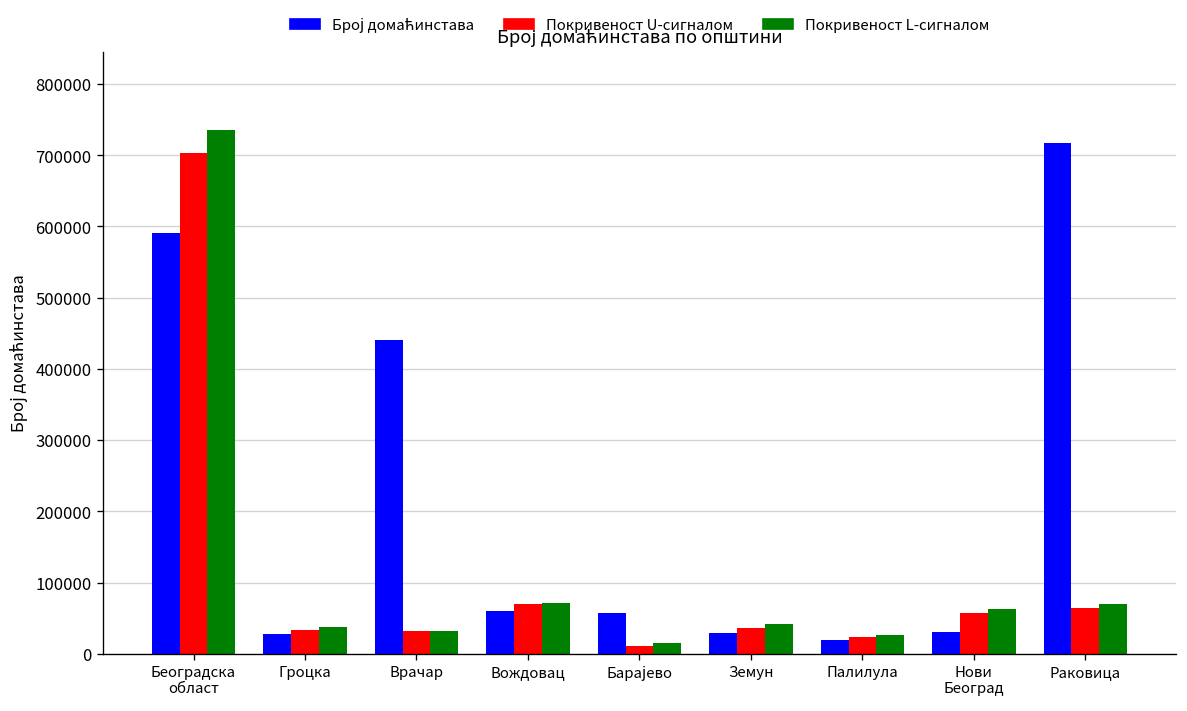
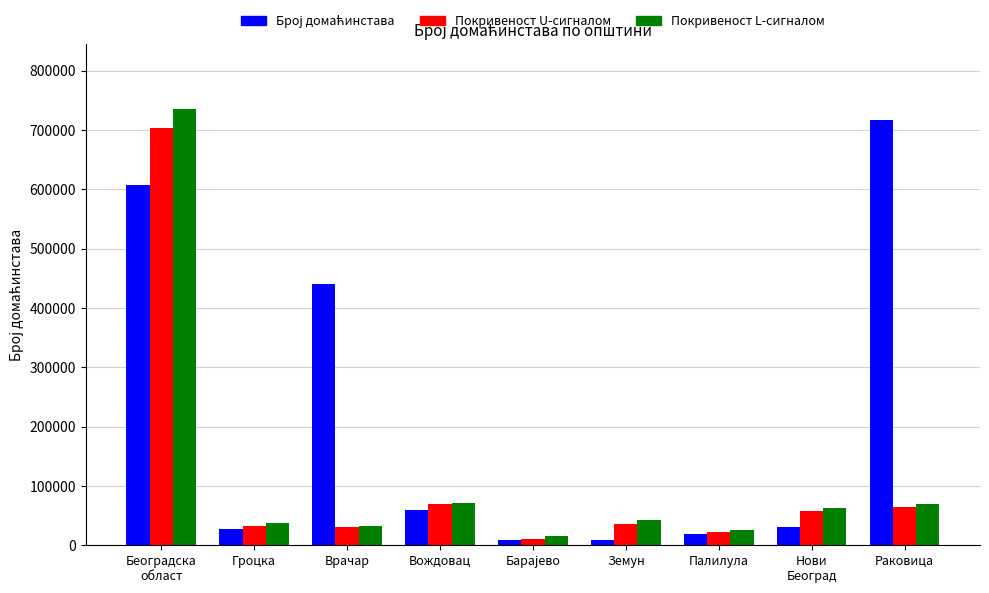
Број домаћинстава, Београдска област: 590000 -> 610000
Број домаћинстава, Барајево: 60000 -> 10000
Број домаћинстава, Земун: 30000 -> 10000
